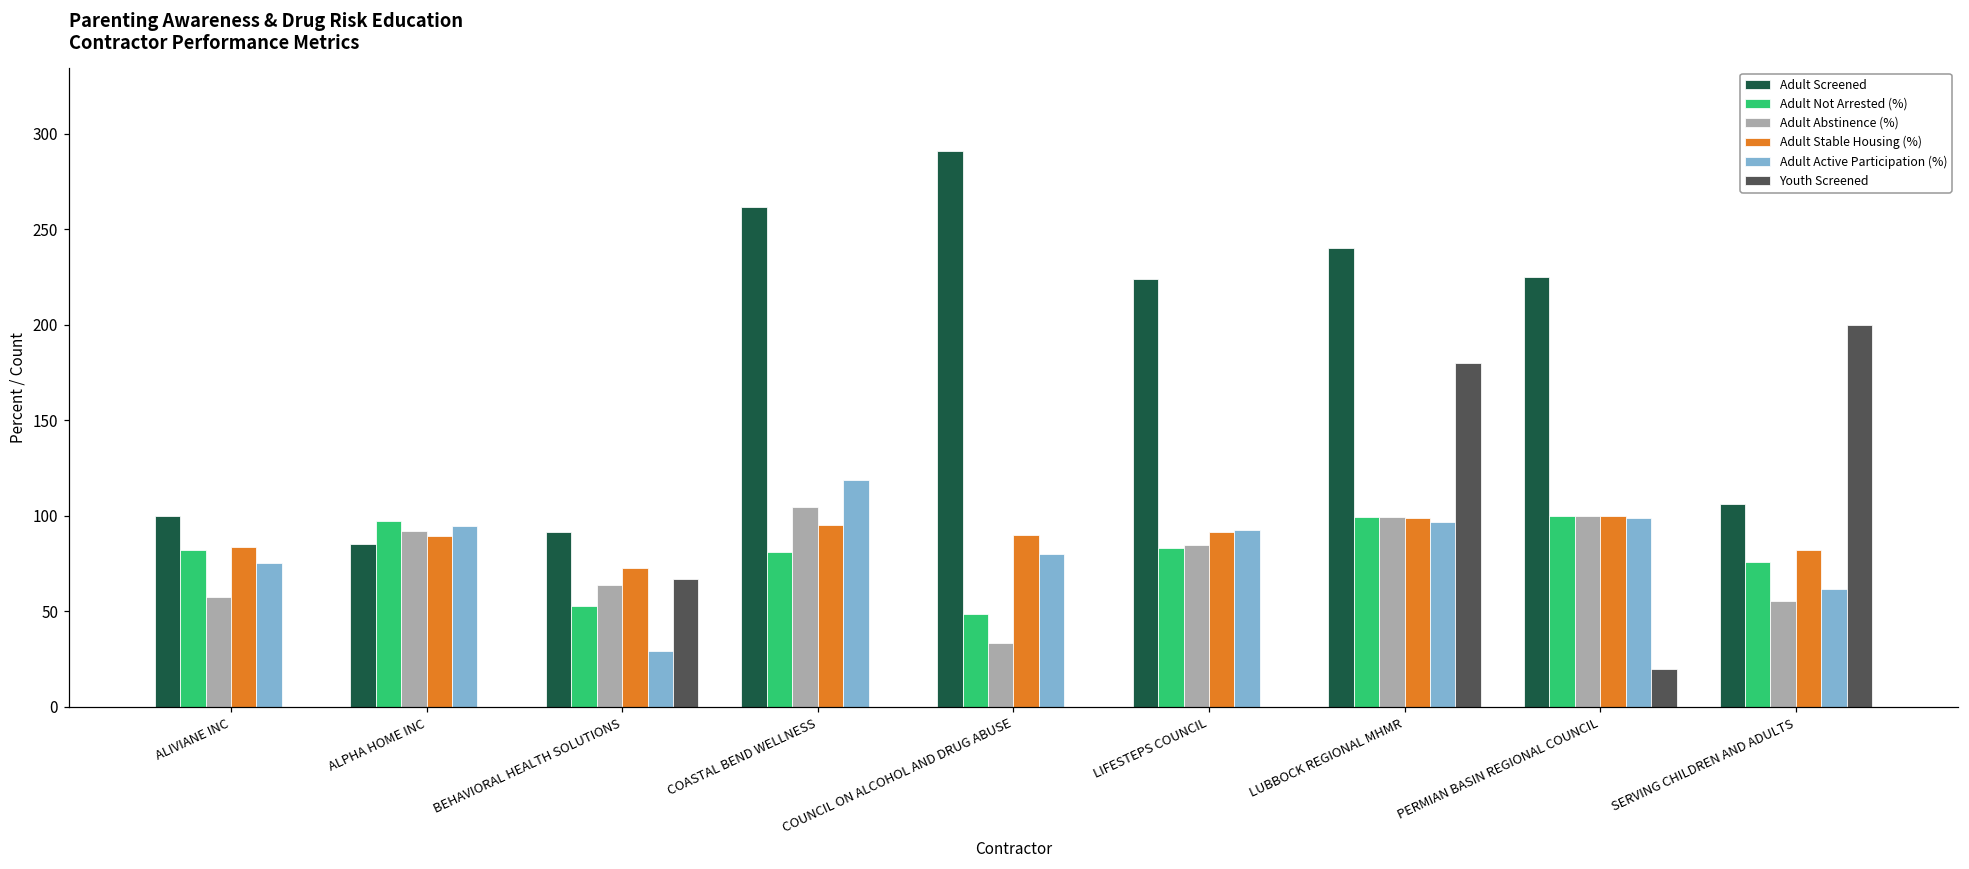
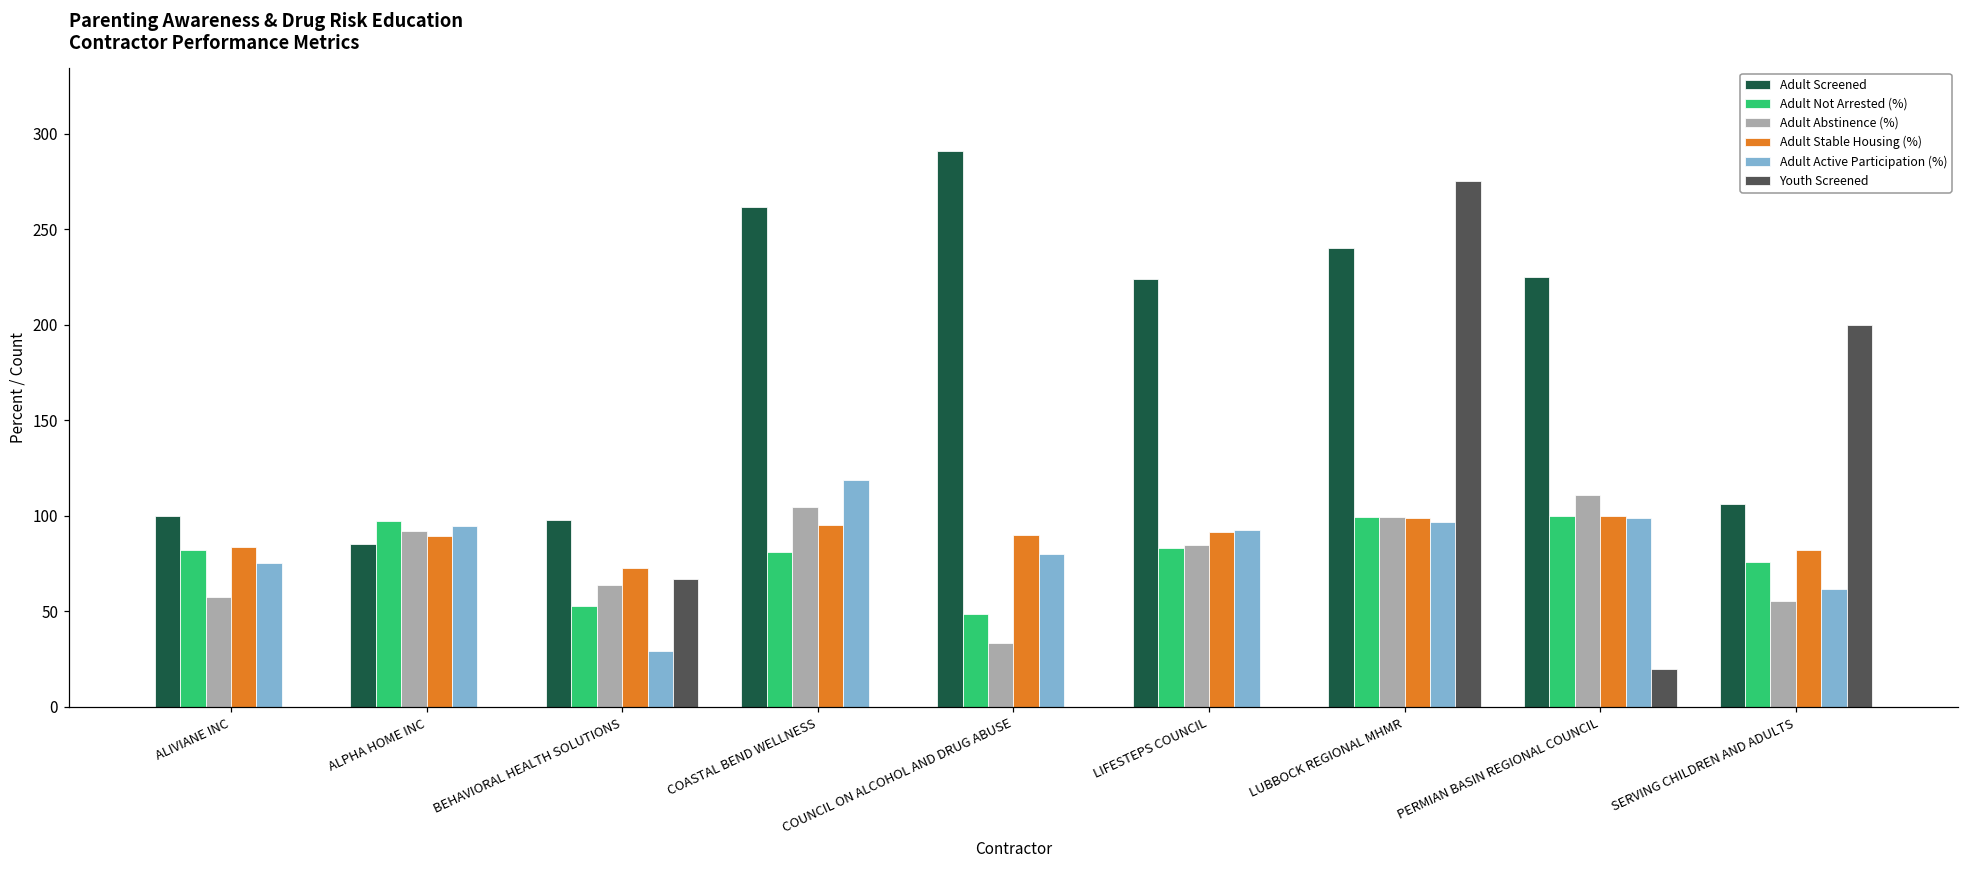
Adult Screened, BEHAVIORAL HEALTH SOLUTIONS: 91 -> 98
Youth Screened, LUBBOCK REGIONAL MHMR: 180 -> 275
Adult Abstinence (%), PERMIAN BASIN REGIONAL COUNCIL: 100 -> 111
